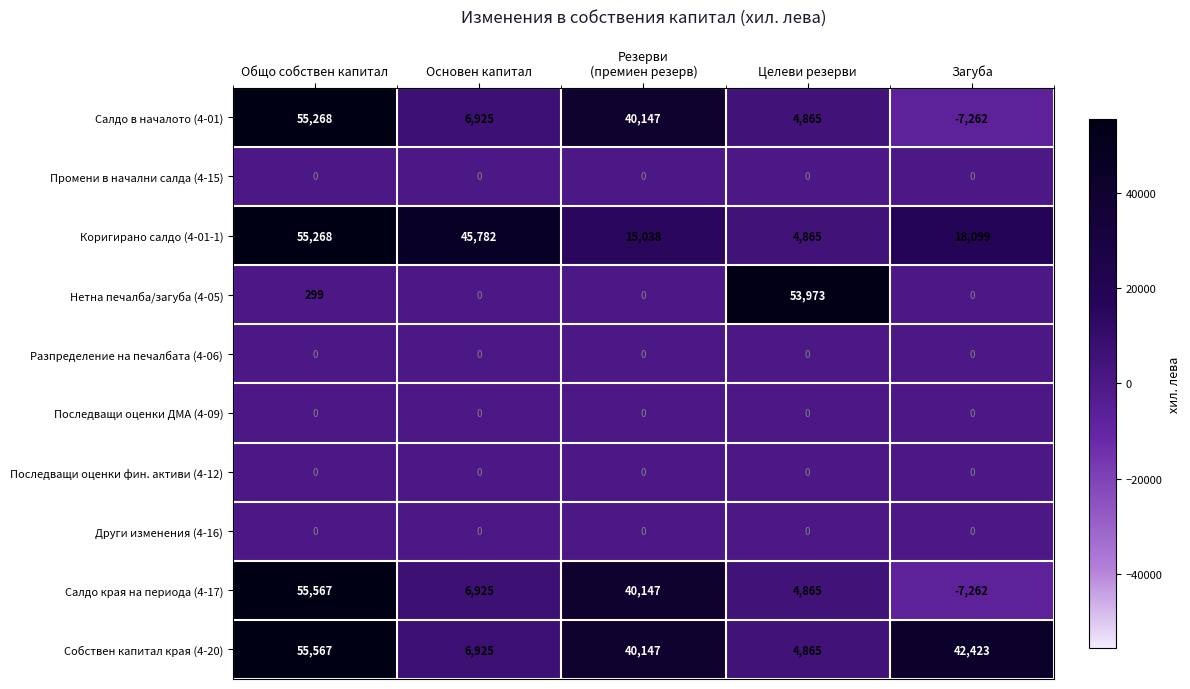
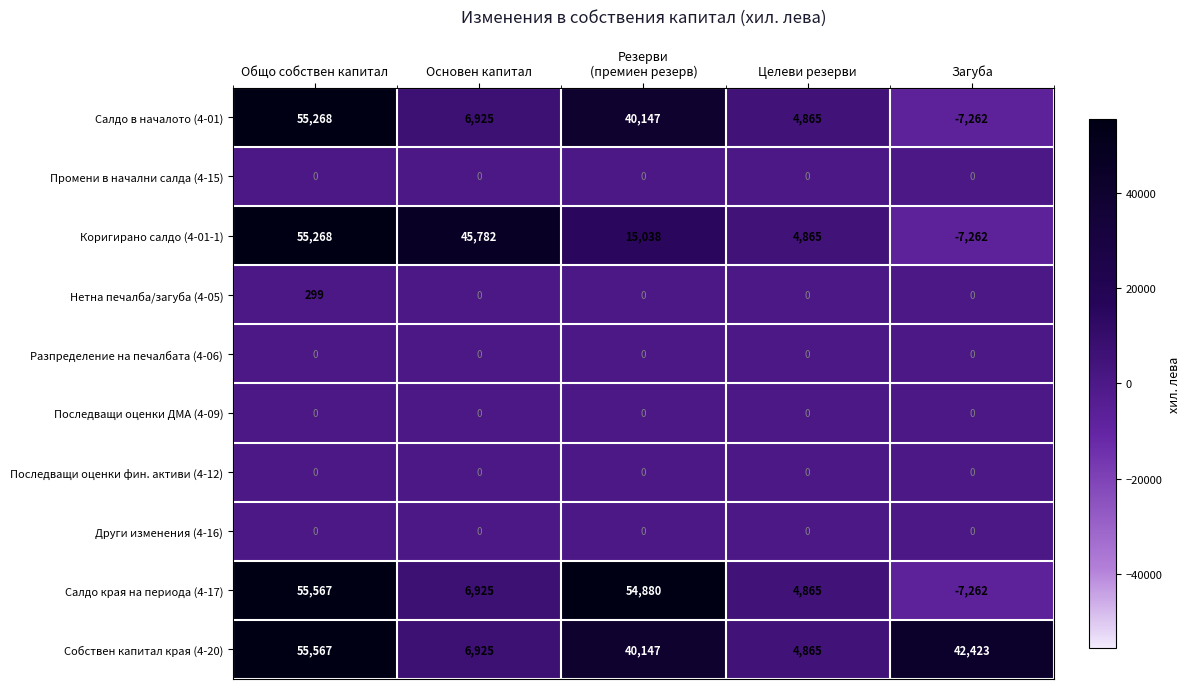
Коригирано салдо (4-01-1), Загуба: 18,099 -> -7,262
Нетна печалба/загуба (4-05), Целеви резерви: 53,973 -> 0
Салдо края на периода (4-17), Резерви (премиен резерв): 40,147 -> 54,880
